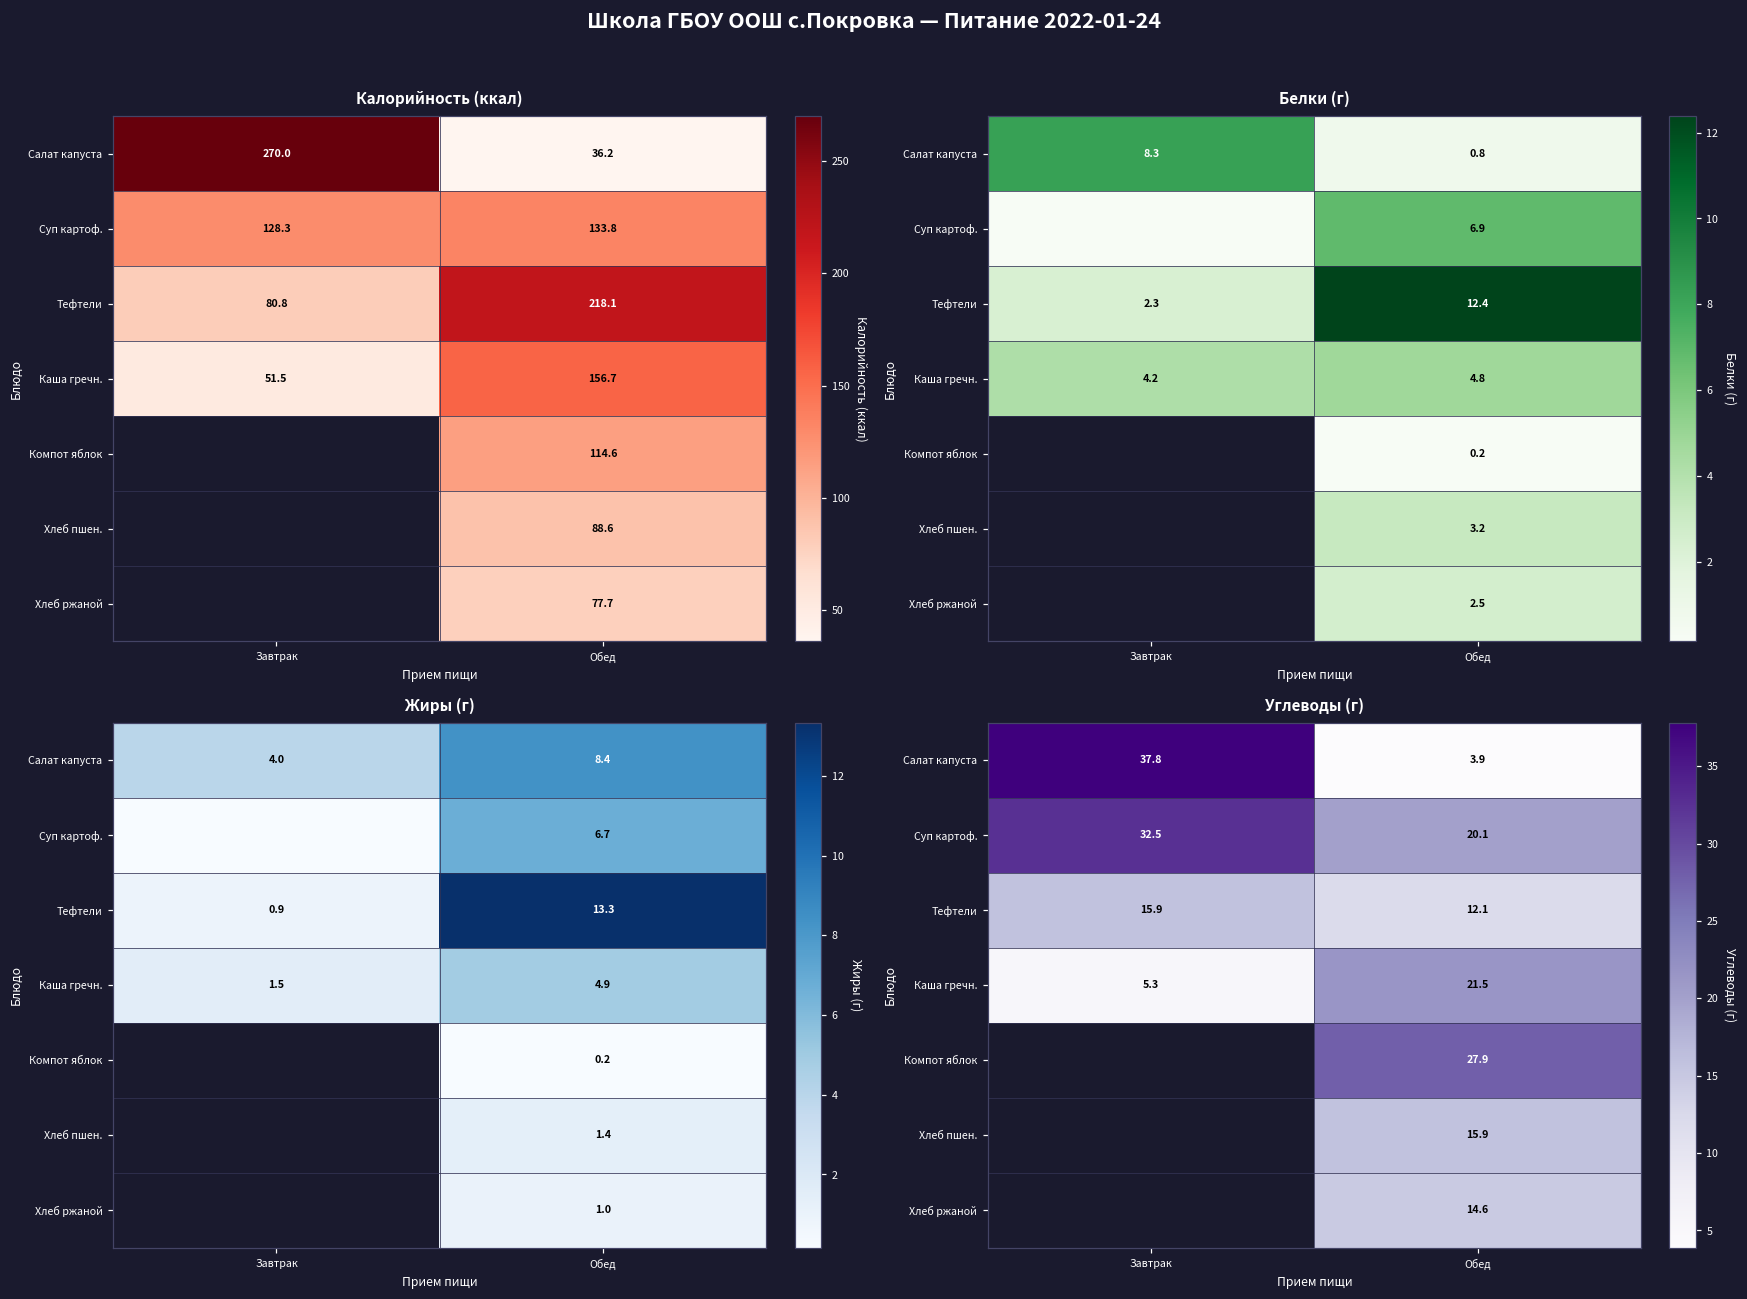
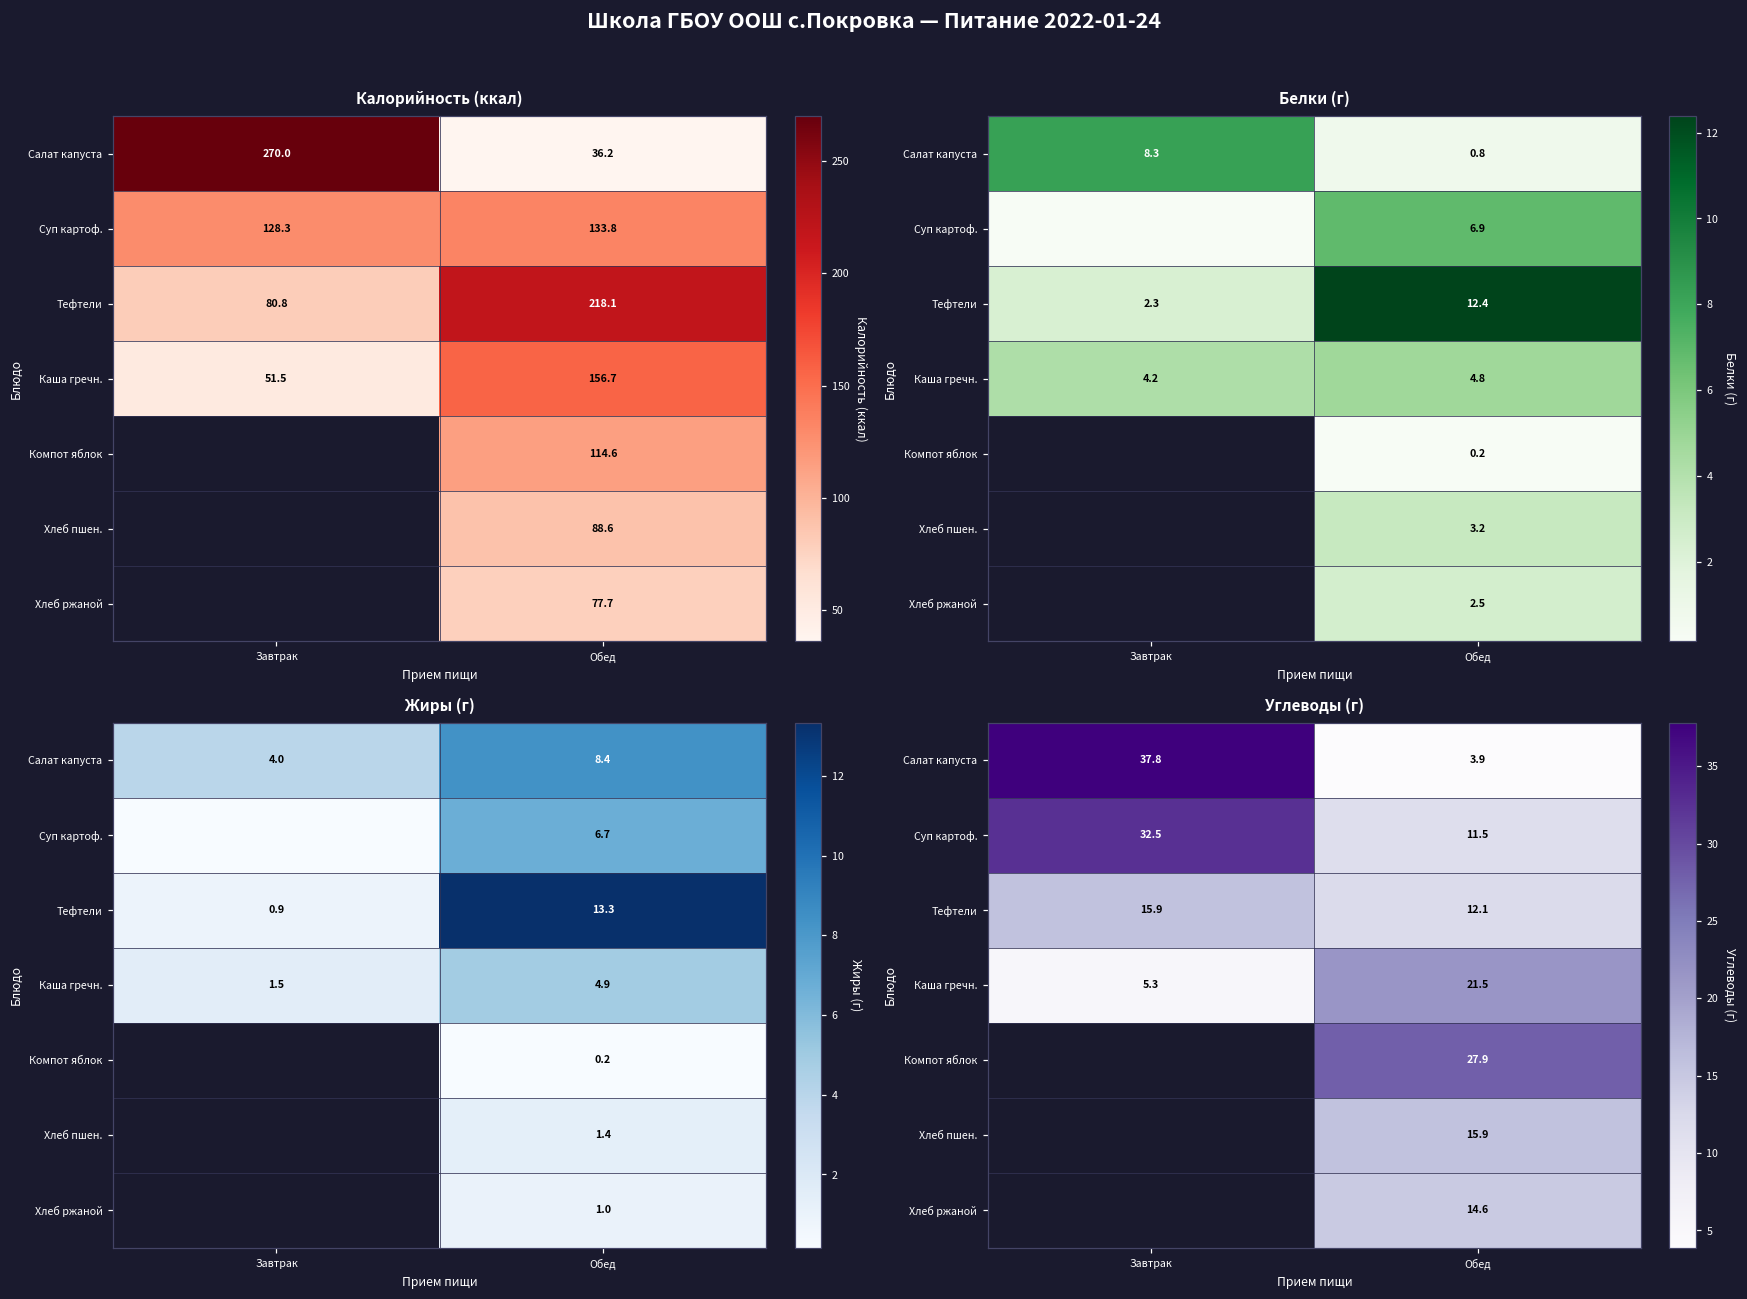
Углеводы (г), Суп картоф., Обед: 20.1 -> 11.5
